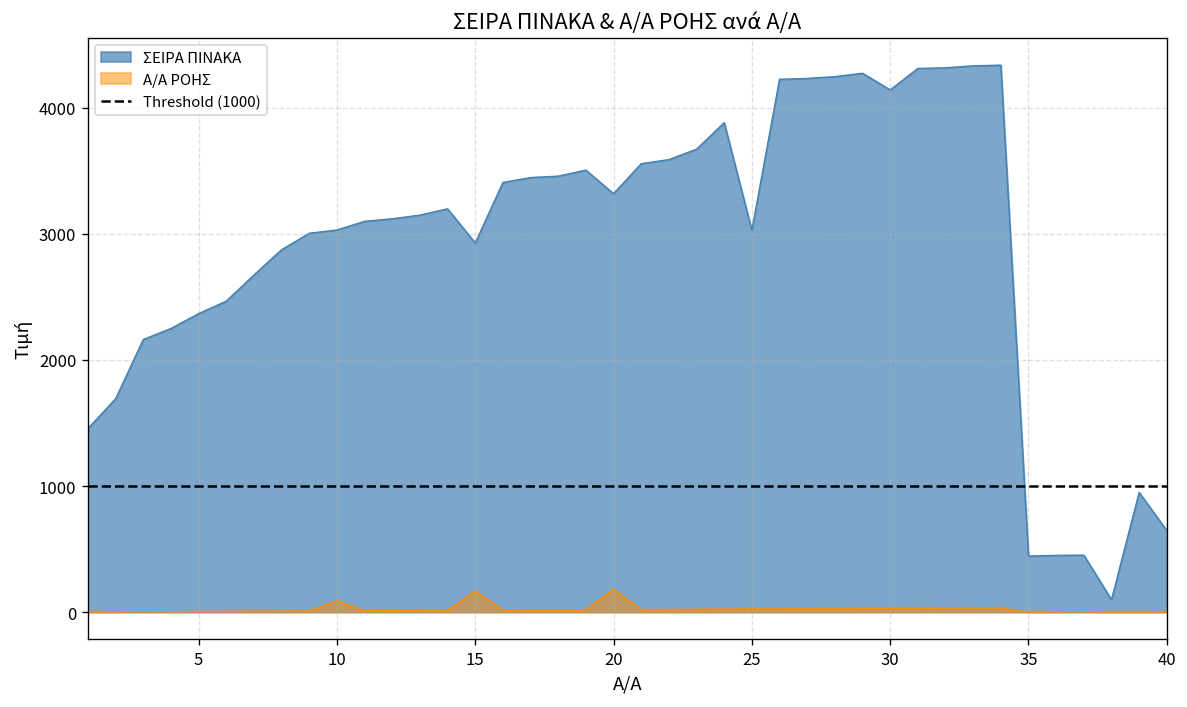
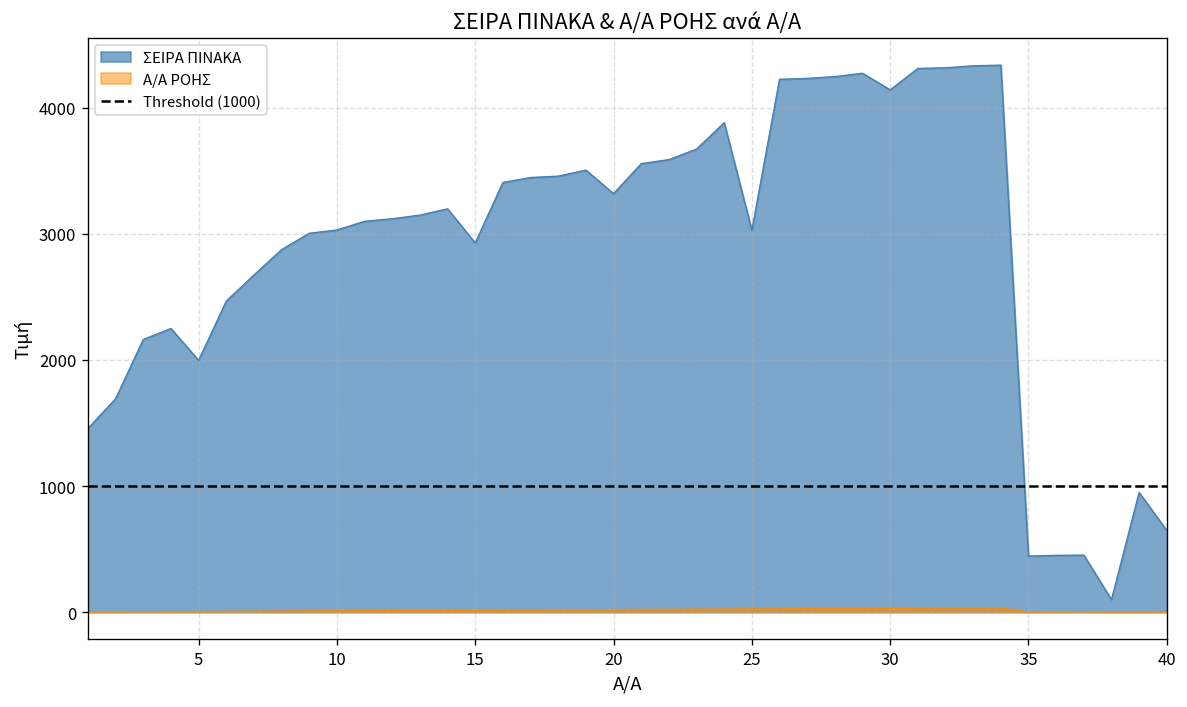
ΣΕΙΡΑ ΠΙΝΑΚΑ, 5: 2370 -> 2000
Α/Α ΡΟΗΣ, 10: 90 -> 10
Α/Α ΡΟΗΣ, 15: 170 -> 20
Α/Α ΡΟΗΣ, 20: 180 -> 20
